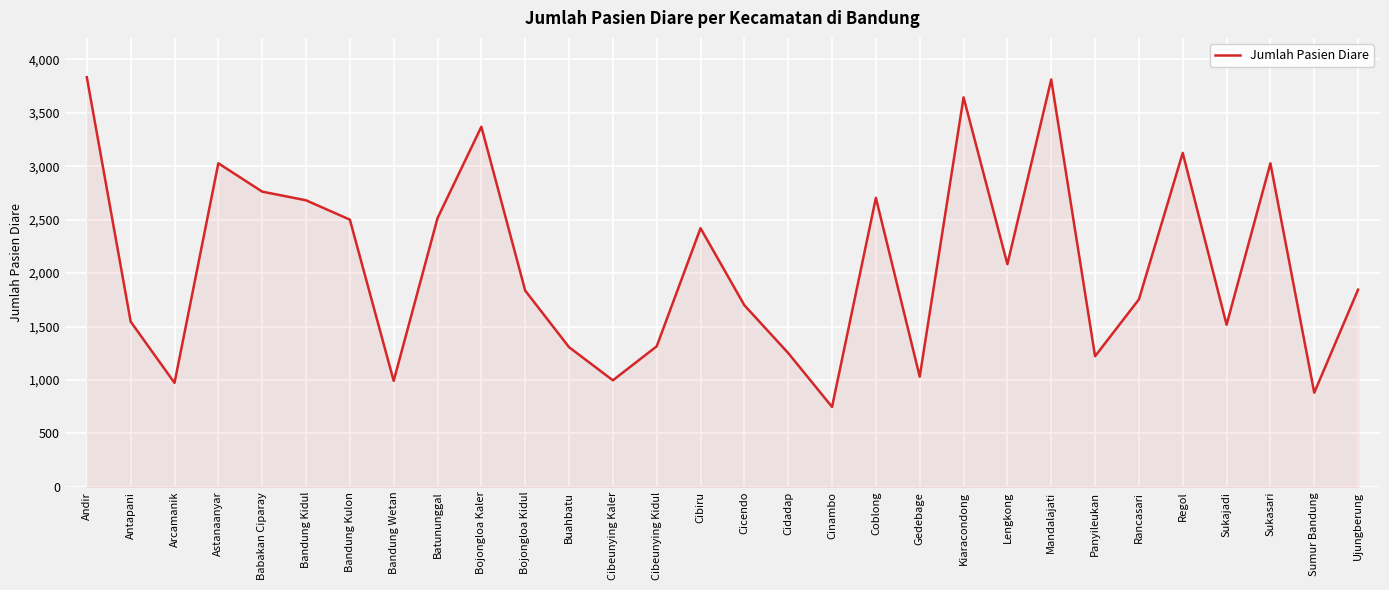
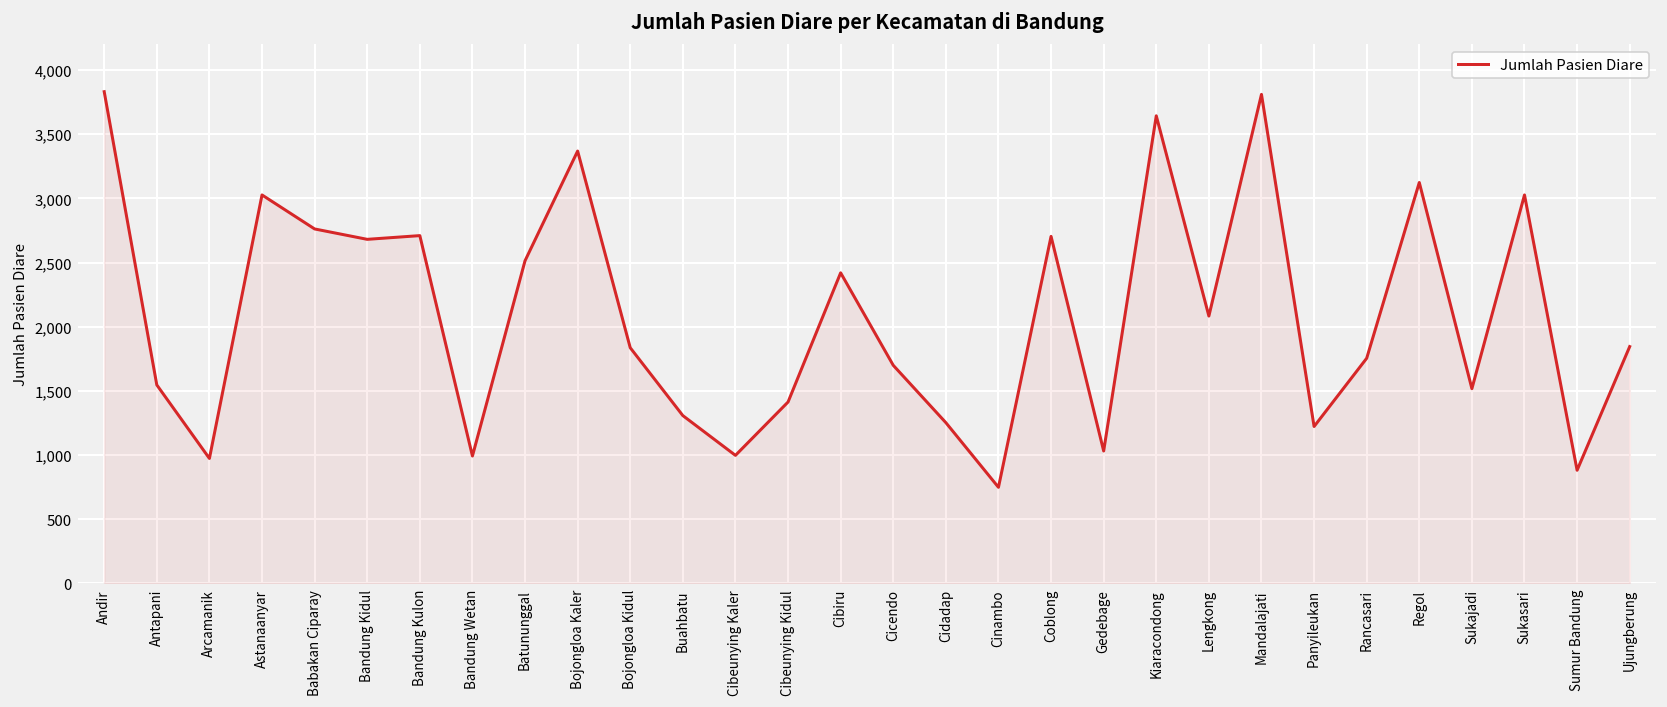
Bandung Kulon: 2,500 -> 2,710
Cibeunying Kidul: 1,320 -> 1,410
